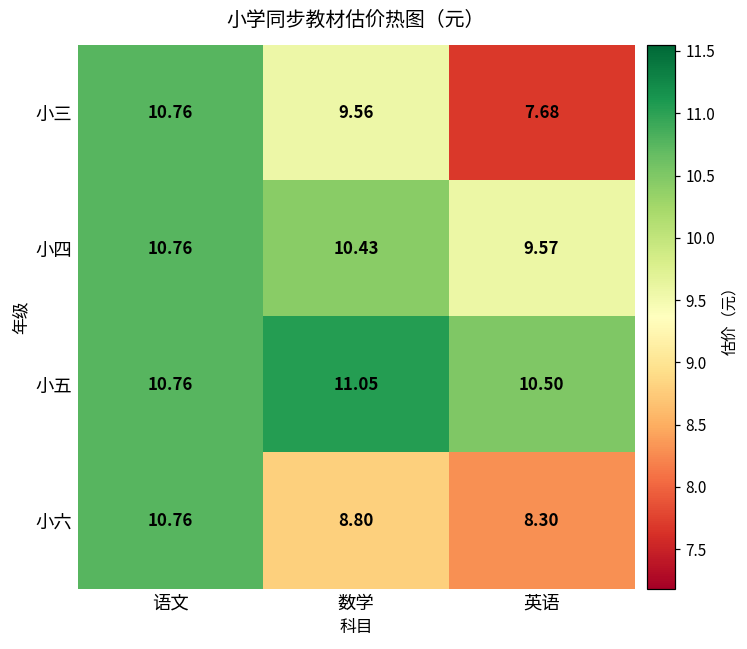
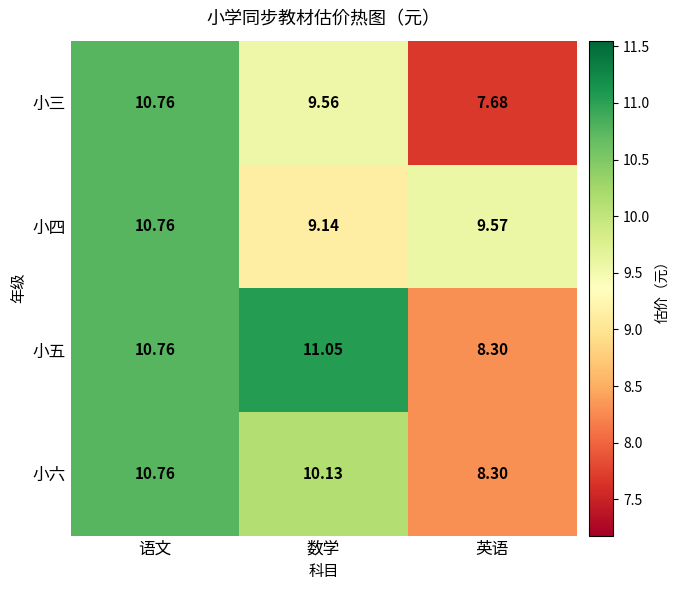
小四, 数学: 10.43 -> 9.14
小五, 英语: 10.50 -> 8.30
小六, 数学: 8.80 -> 10.13
